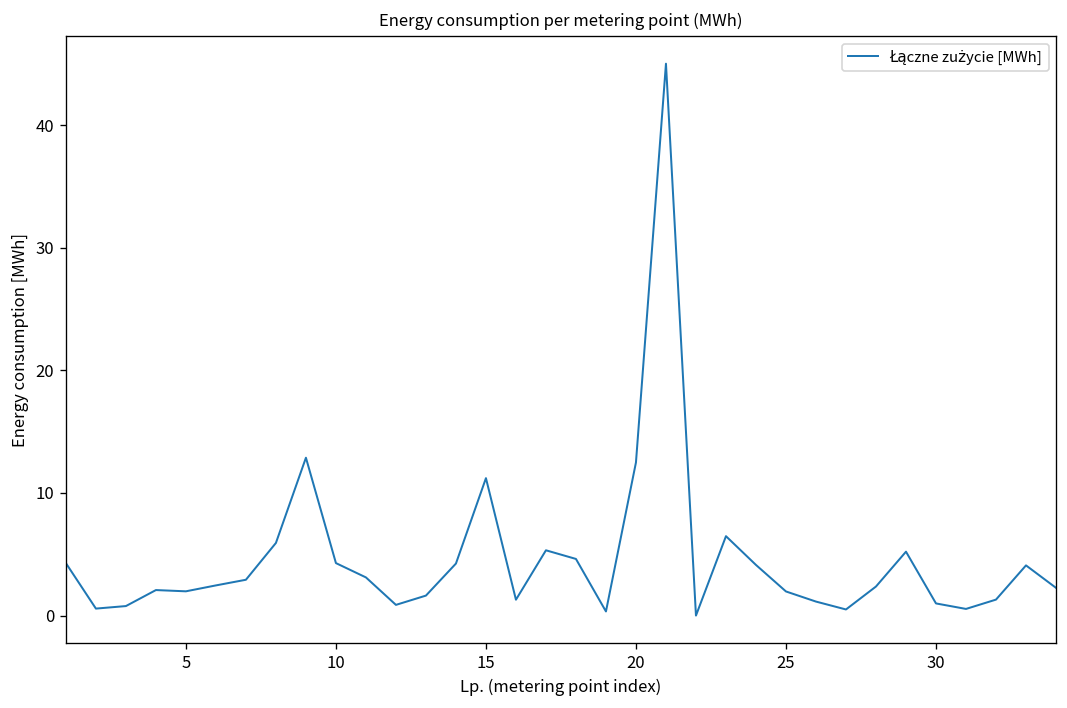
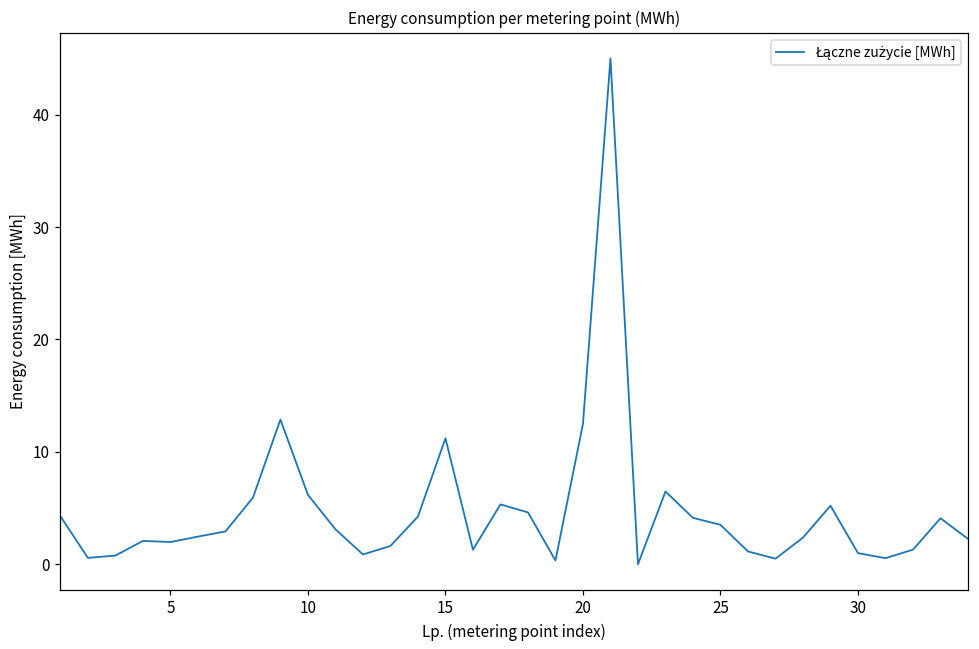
10: 4.3 -> 6.2
25: 2.0 -> 3.5
